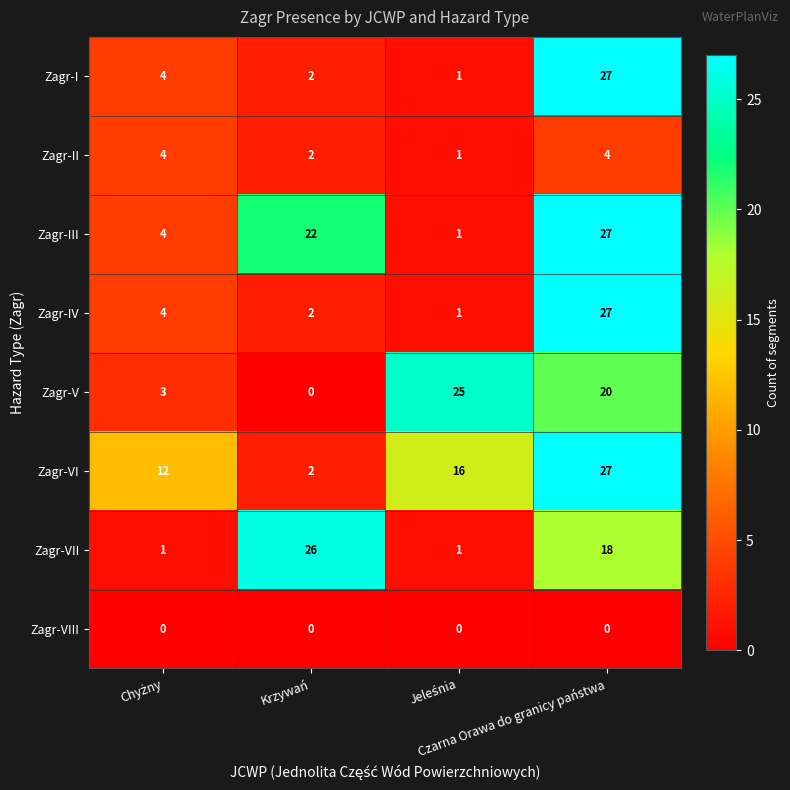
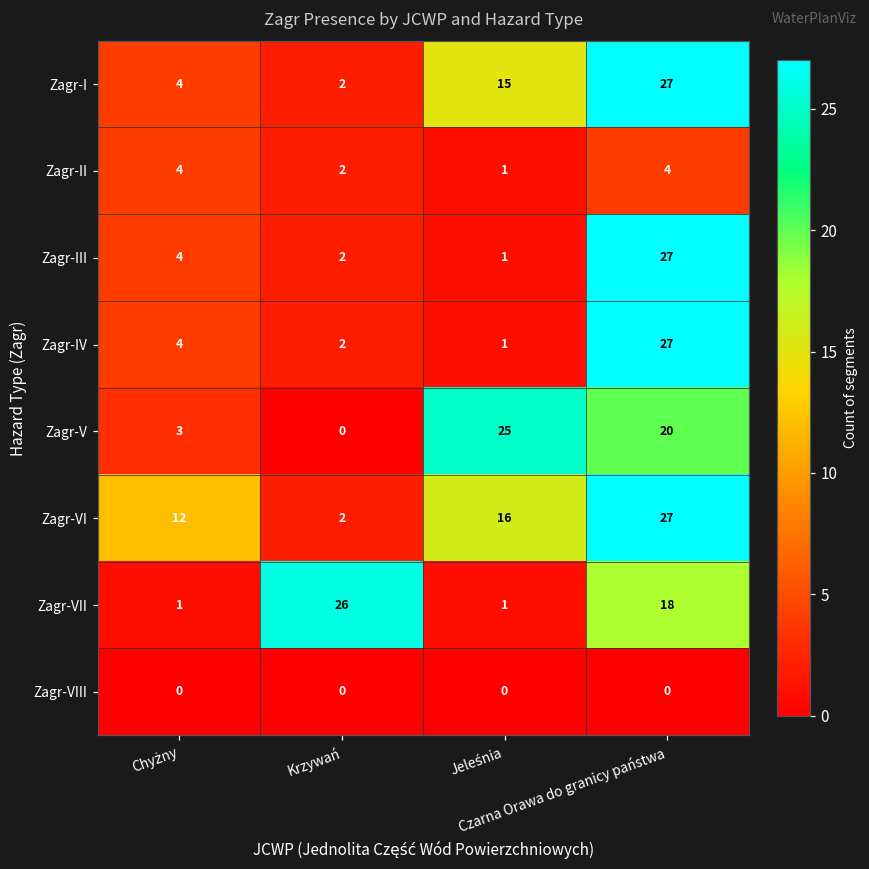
Zagr-I, Jeleśnia: 1 -> 15
Zagr-III, Krzywań: 22 -> 2
